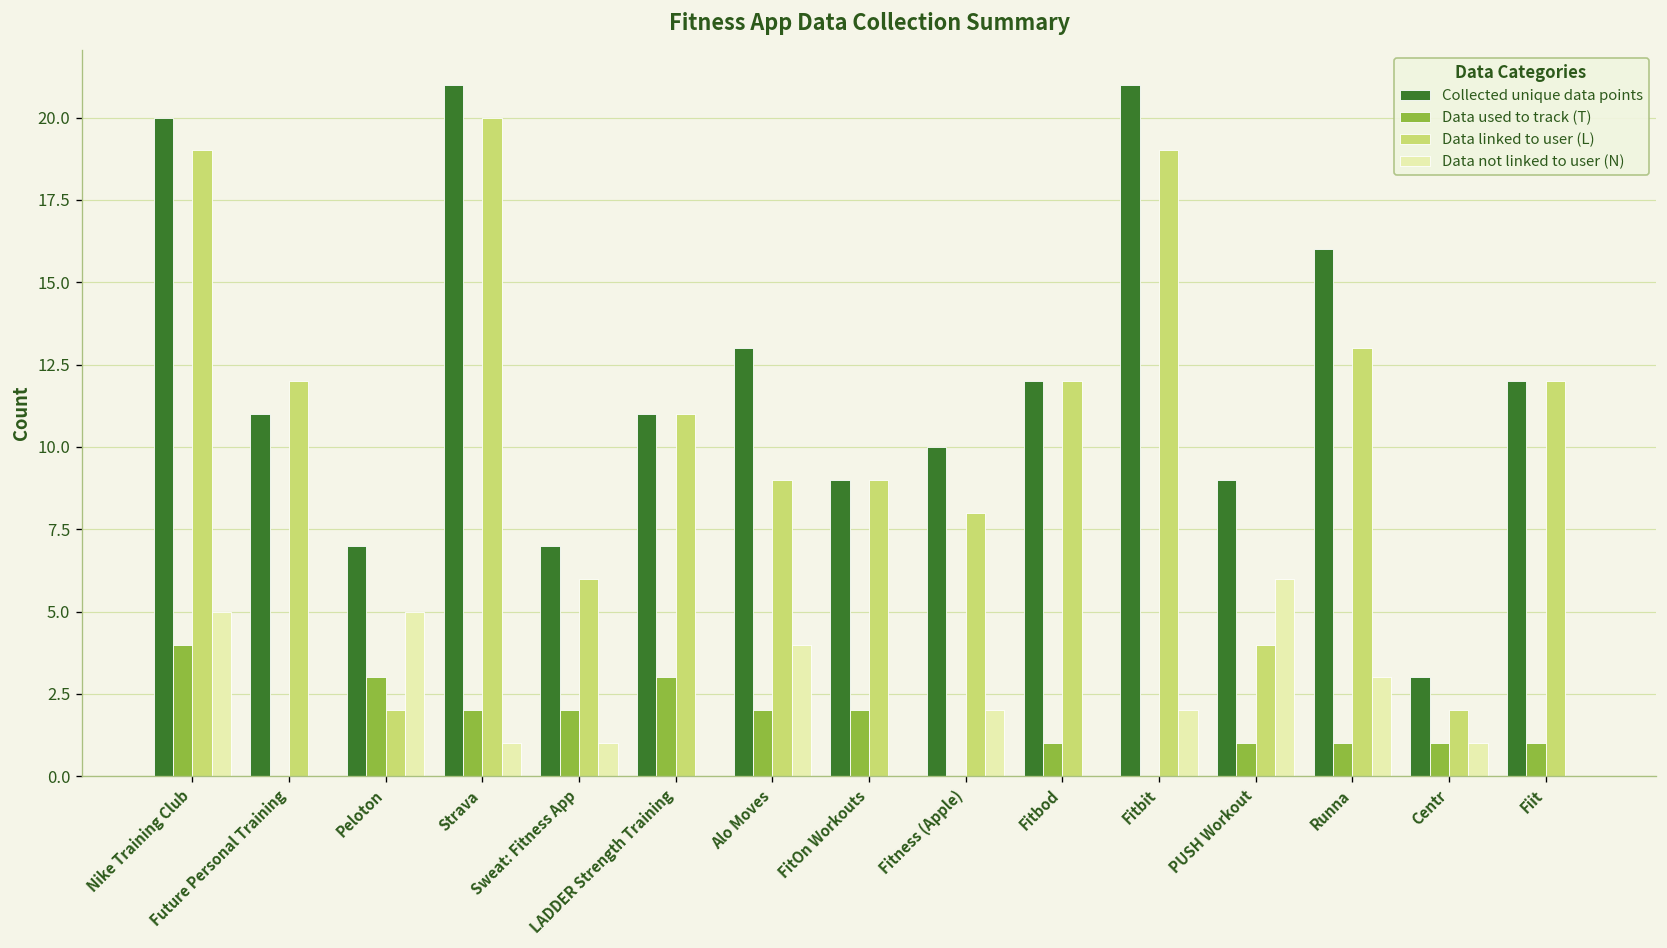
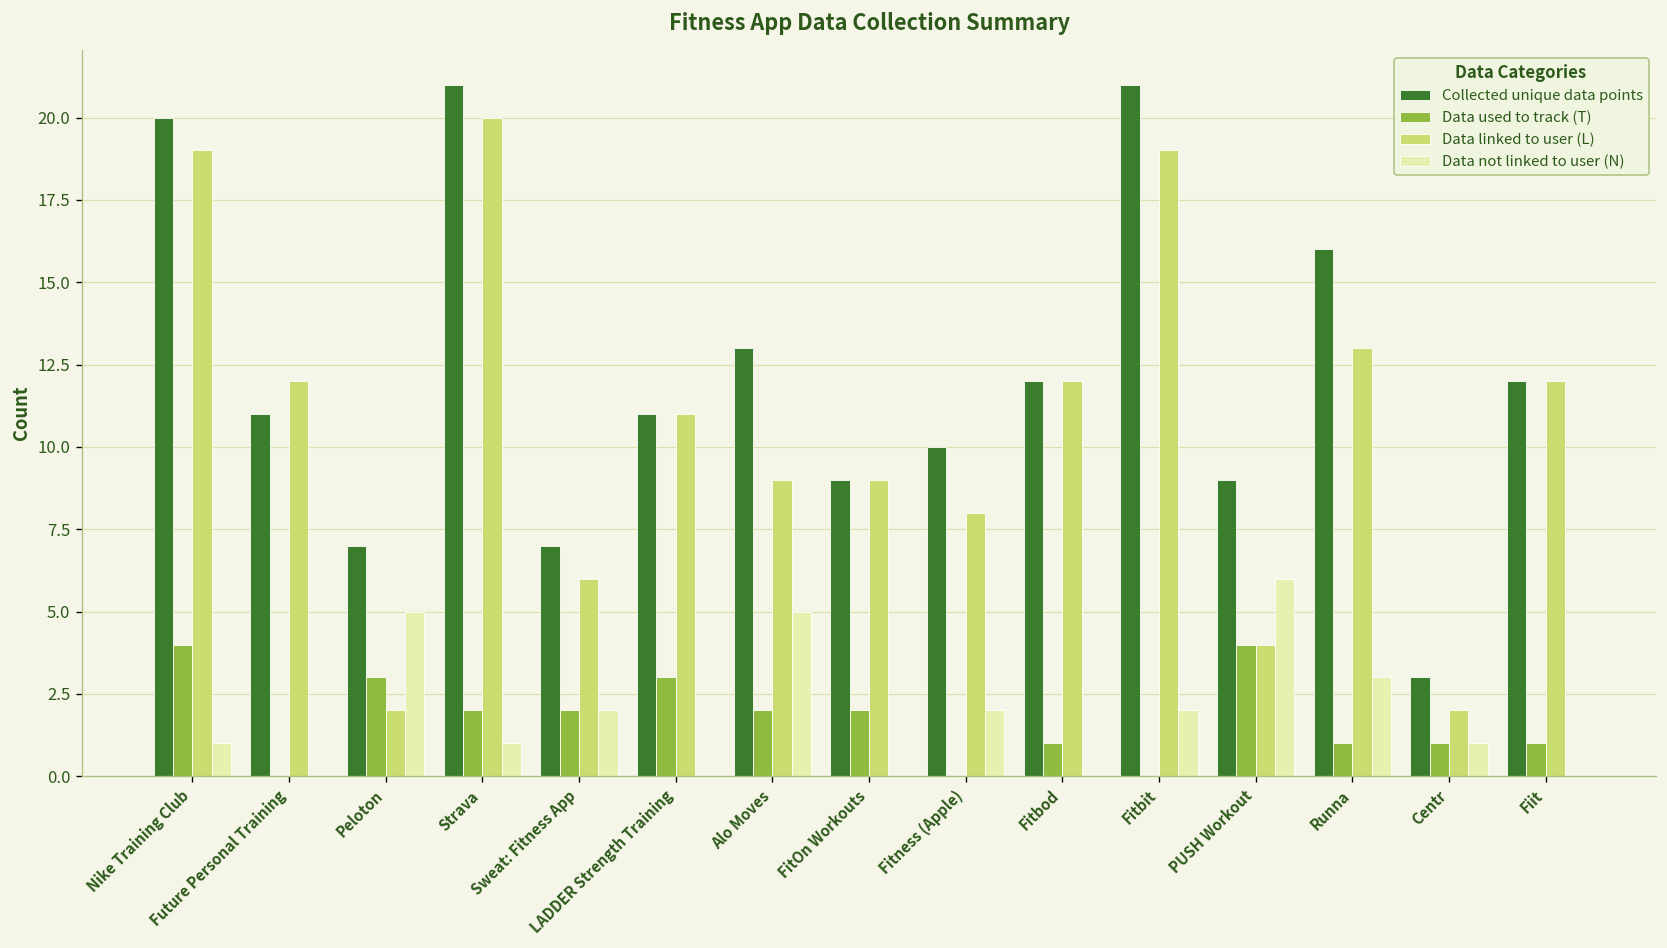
Data not linked to user (N), Nike Training Club: 5 -> 1
Data not linked to user (N), Sweat: Fitness App: 1 -> 2
Data not linked to user (N), Alo Moves: 4 -> 5
Data used to track (T), PUSH Workout: 1 -> 4
